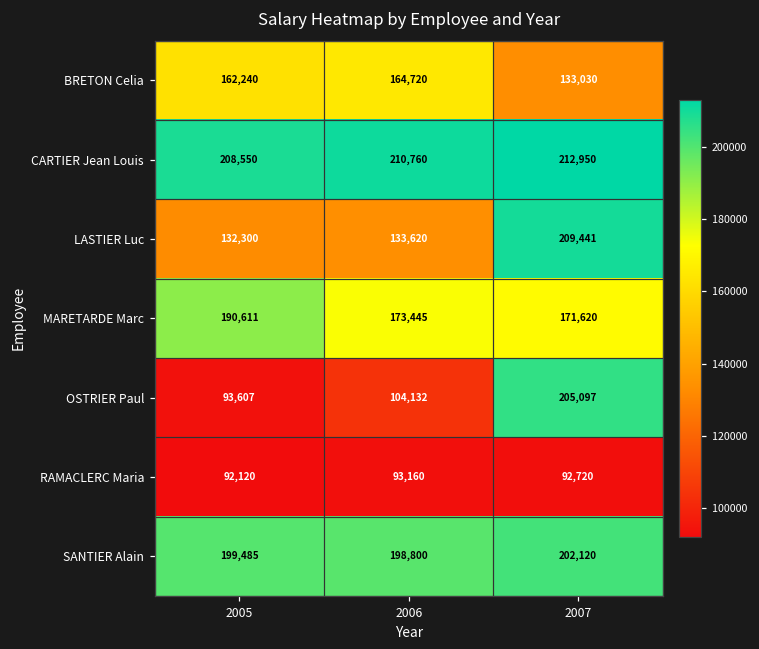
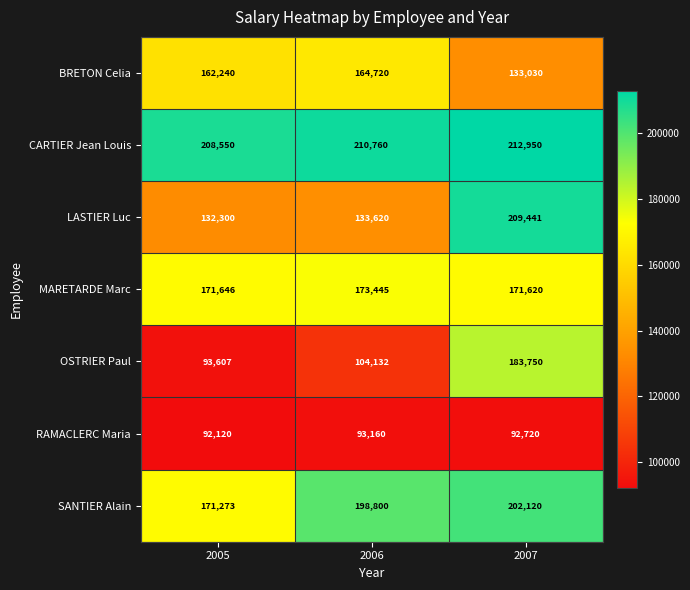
MARETARDE Marc, 2005: 190,611 -> 171,646
OSTRIER Paul, 2007: 205,097 -> 183,750
SANTIER Alain, 2005: 199,485 -> 171,273
